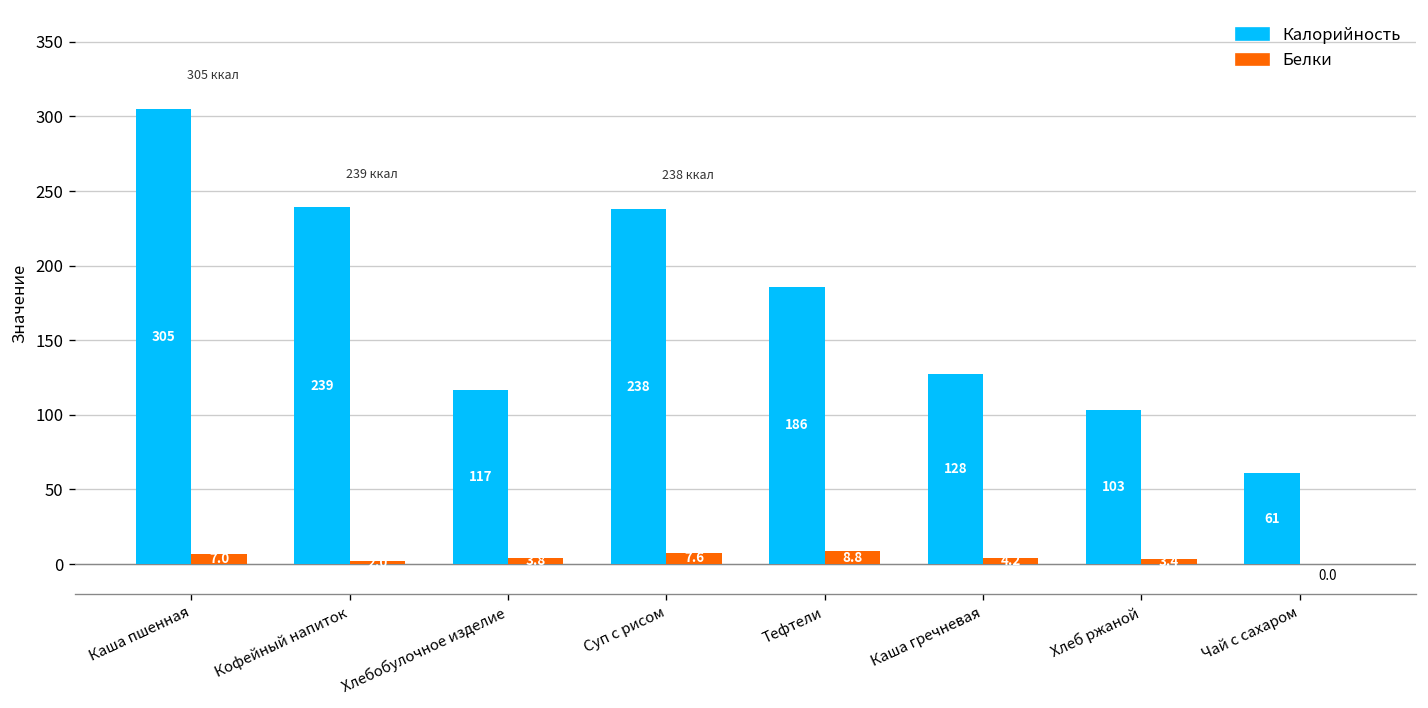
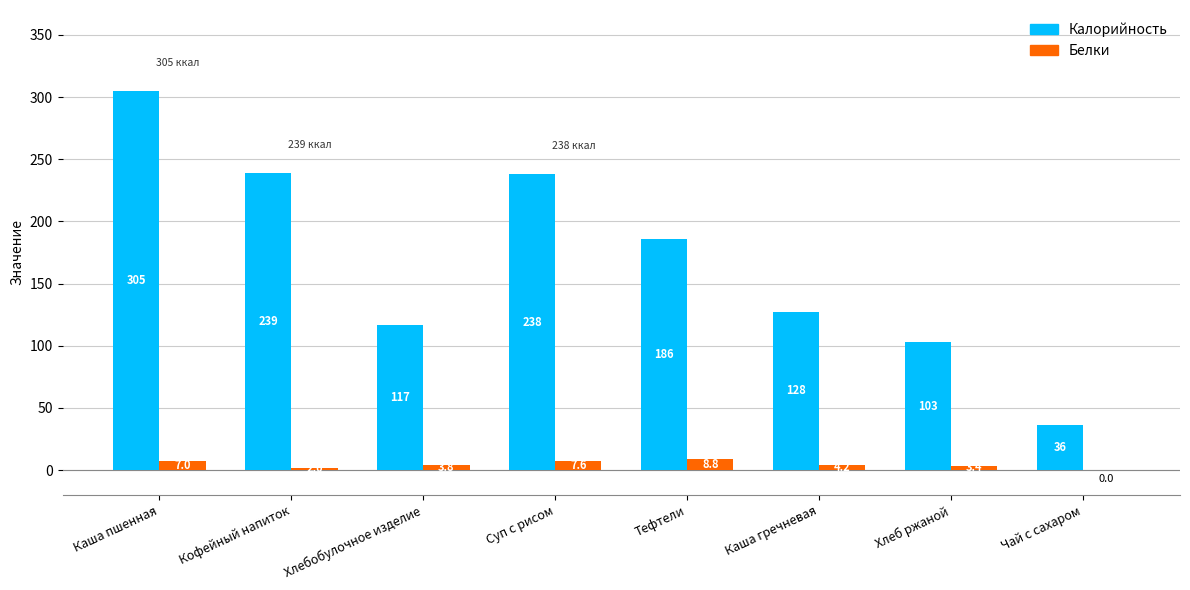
Калорийность, Чай с сахаром: 61 -> 36
